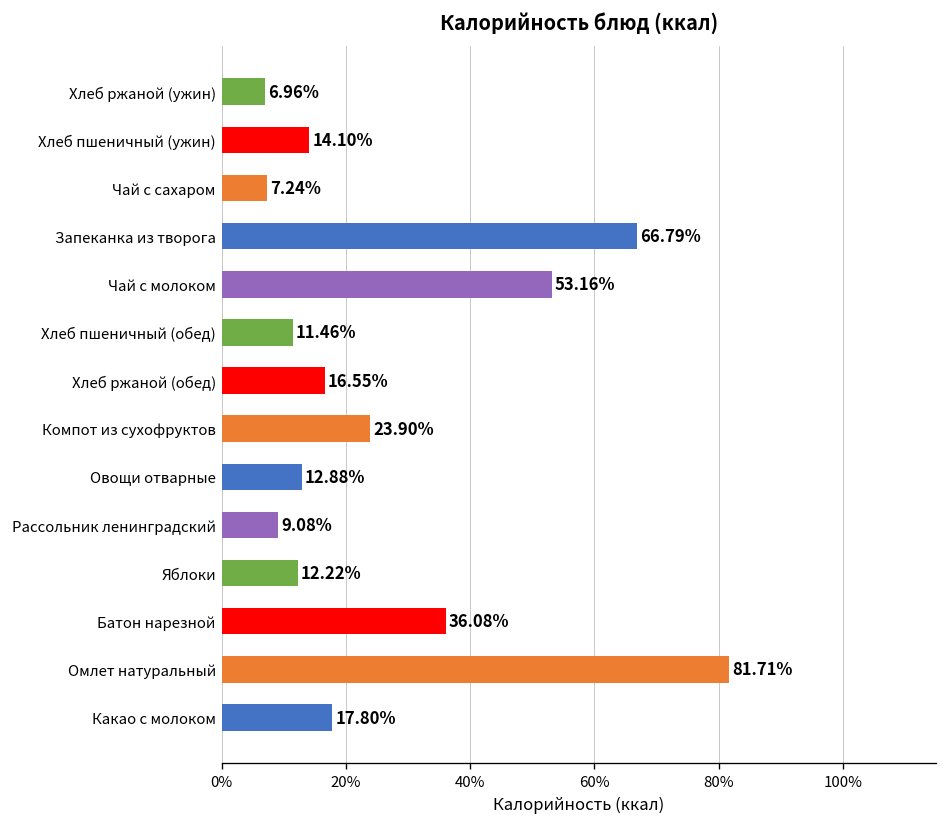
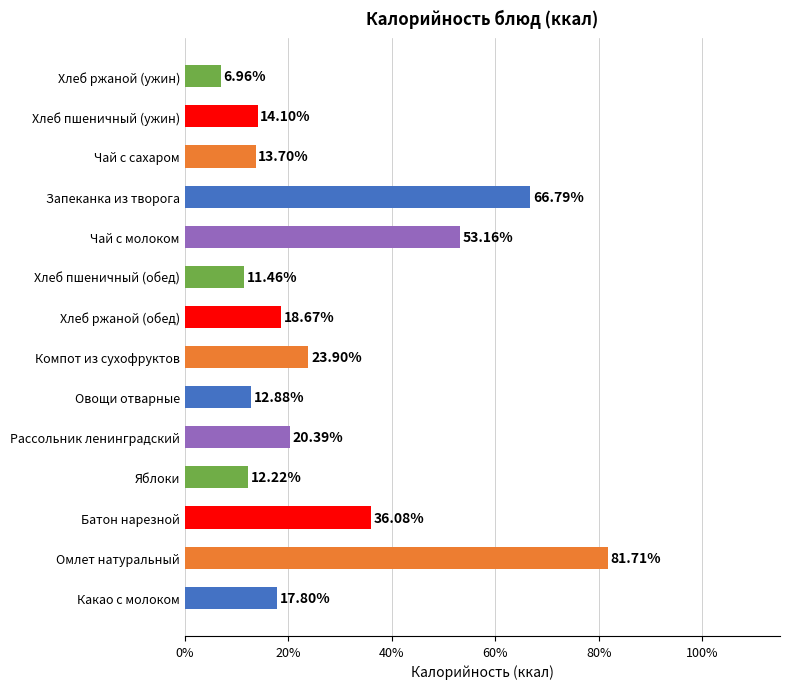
Чай с сахаром: 7.24% -> 13.70%
Хлеб ржаной (обед): 16.55% -> 18.67%
Рассольник ленинградский: 9.08% -> 20.39%
